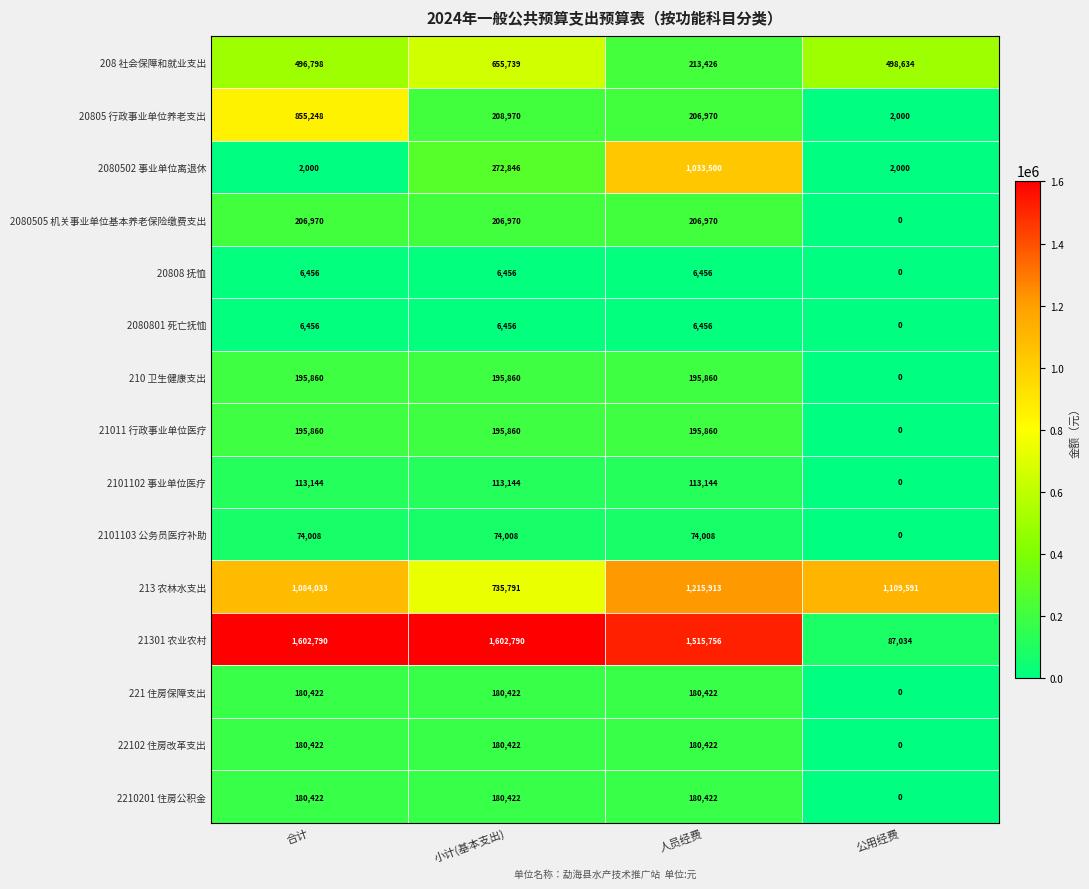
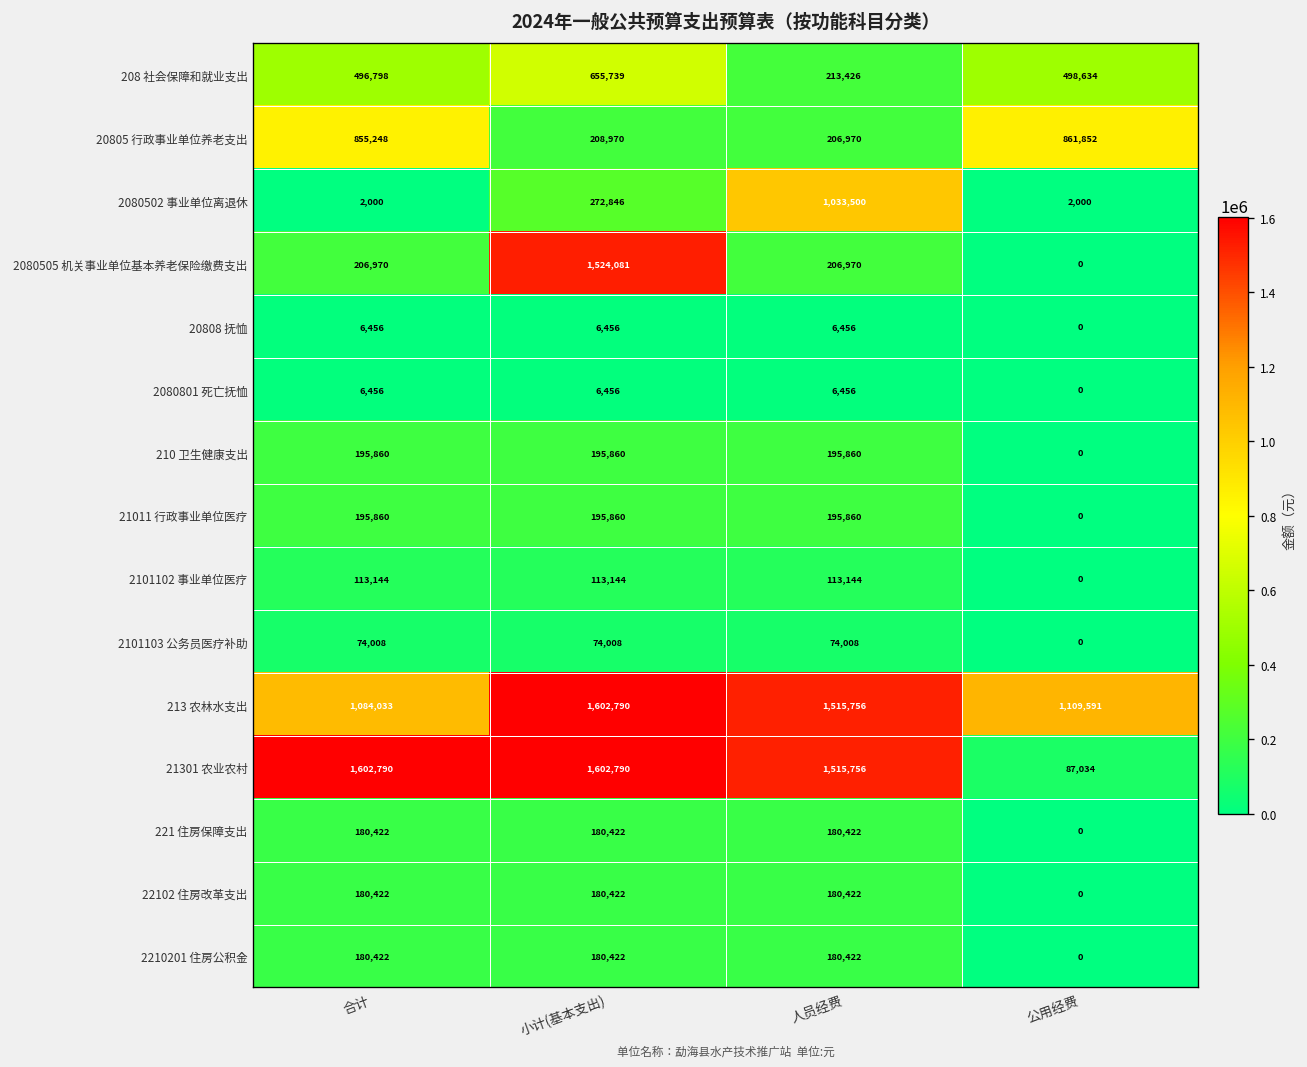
20805 行政事业单位养老支出, 公用经费: 2,000 -> 861,852
2080505 机关事业单位基本养老保险缴费支出, 小计(基本支出): 206,970 -> 1,524,081
213 农林水支出, 小计(基本支出): 735,791 -> 1,602,790
213 农林水支出, 人员经费: 1,215,913 -> 1,515,756
